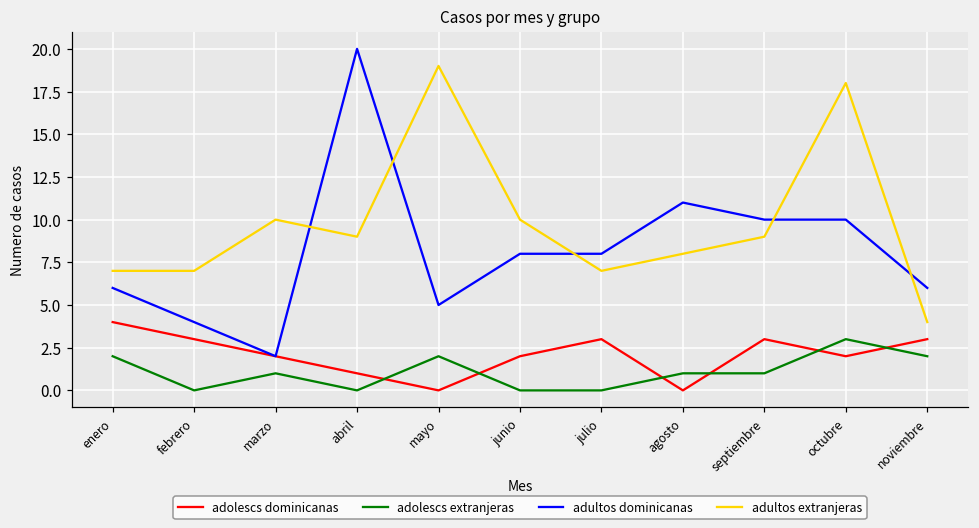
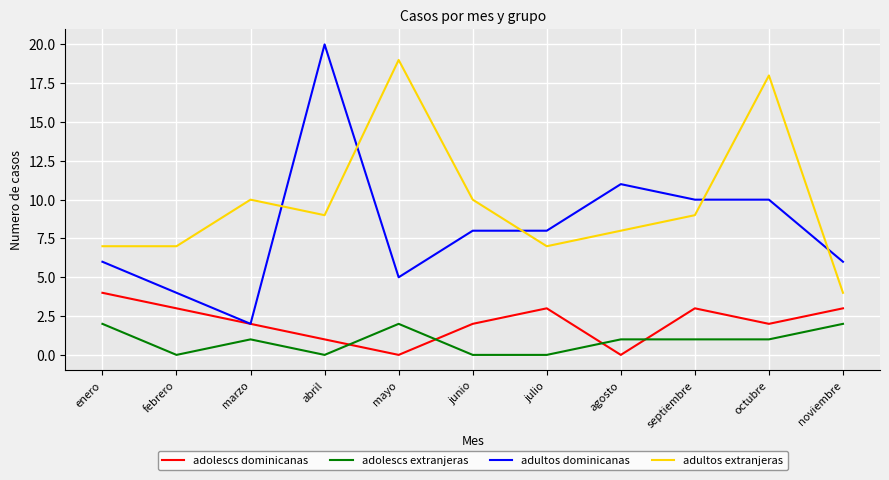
adolescs extranjeras, octubre: 3 -> 1
